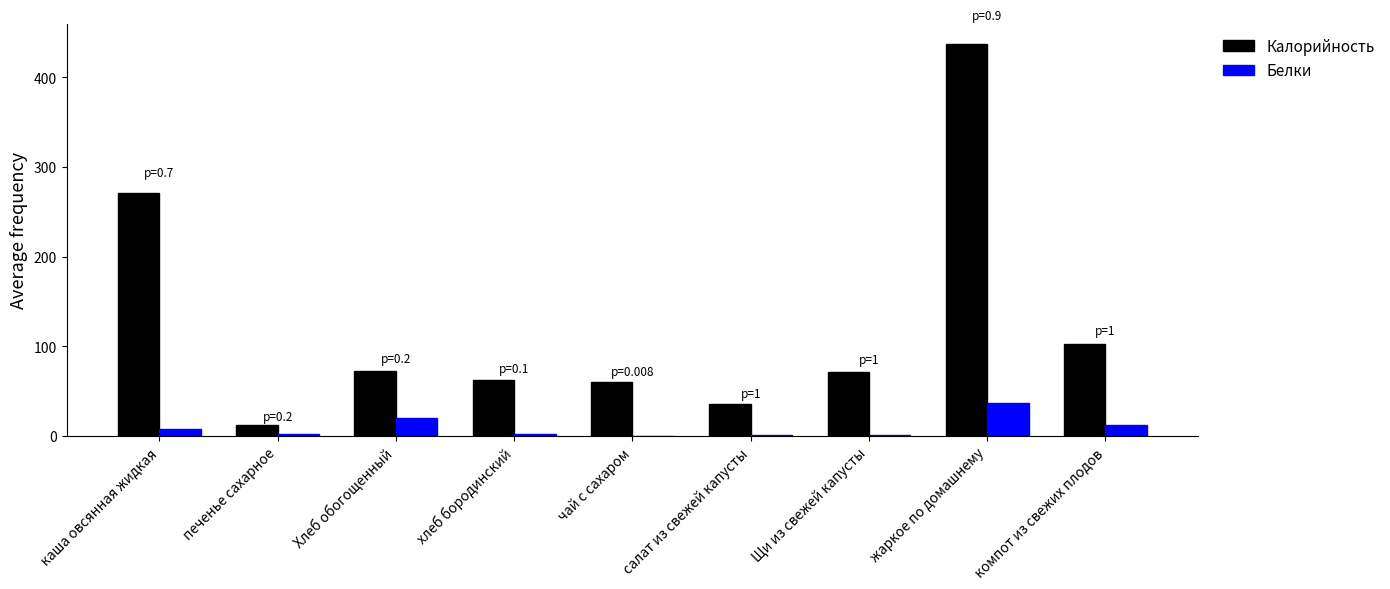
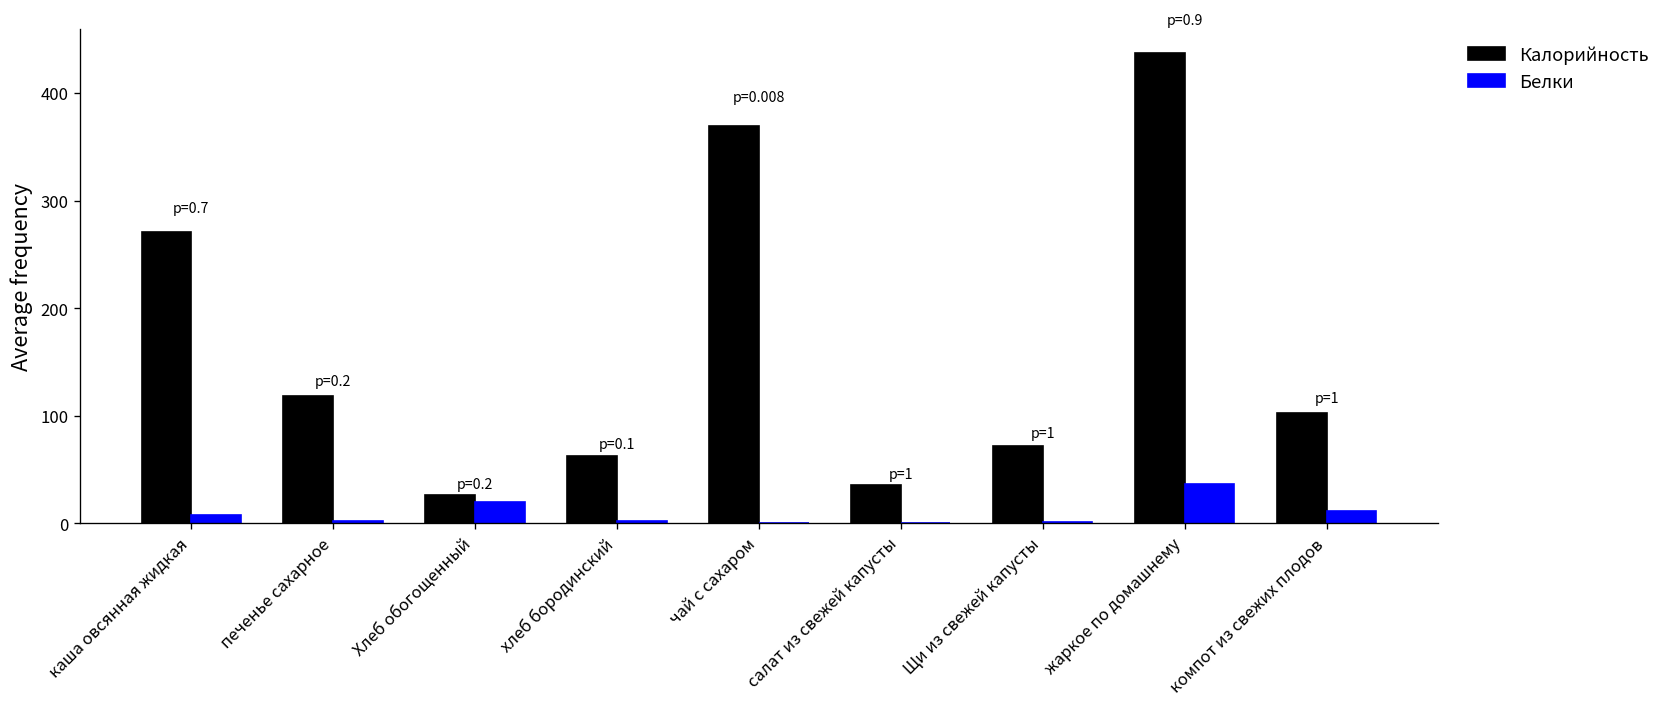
Калорийность, печенье сахарное: 10 -> 120
Калорийность, Хлеб обогощенный: 70 -> 30
Калорийность, чай с сахаром: 60 -> 370
